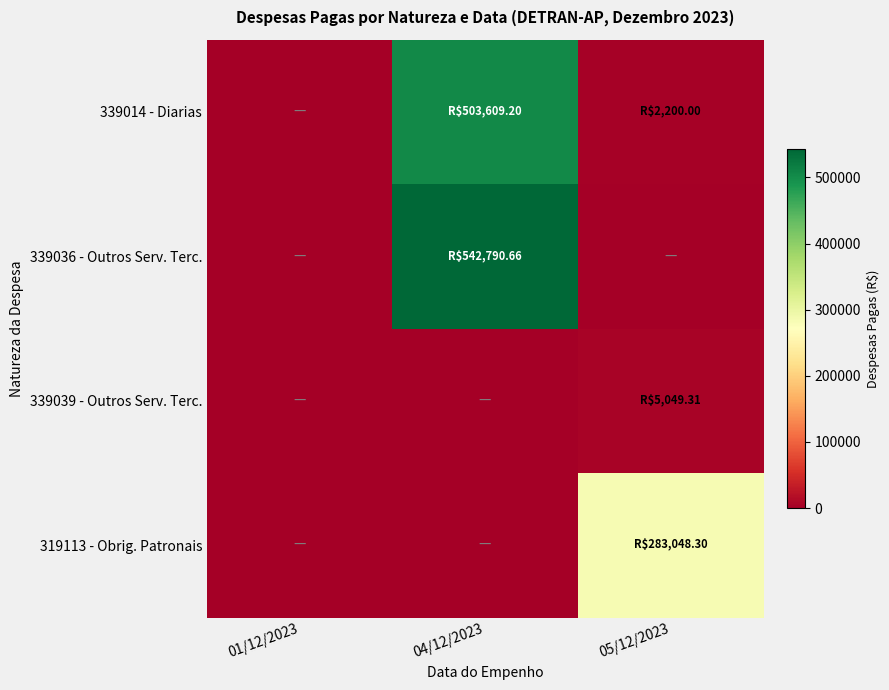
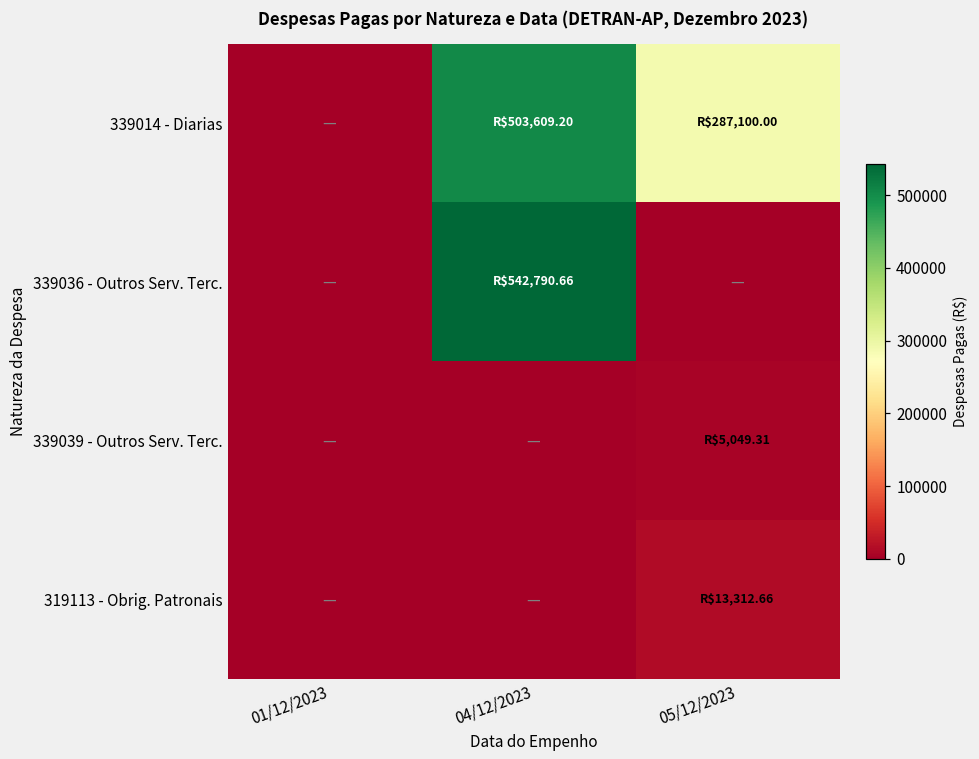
339014 - Diarias, 05/12/2023: $2,200.00 -> $287,100.00
319113 - Obrig. Patronais, 05/12/2023: $283,048.30 -> $13,312.66
